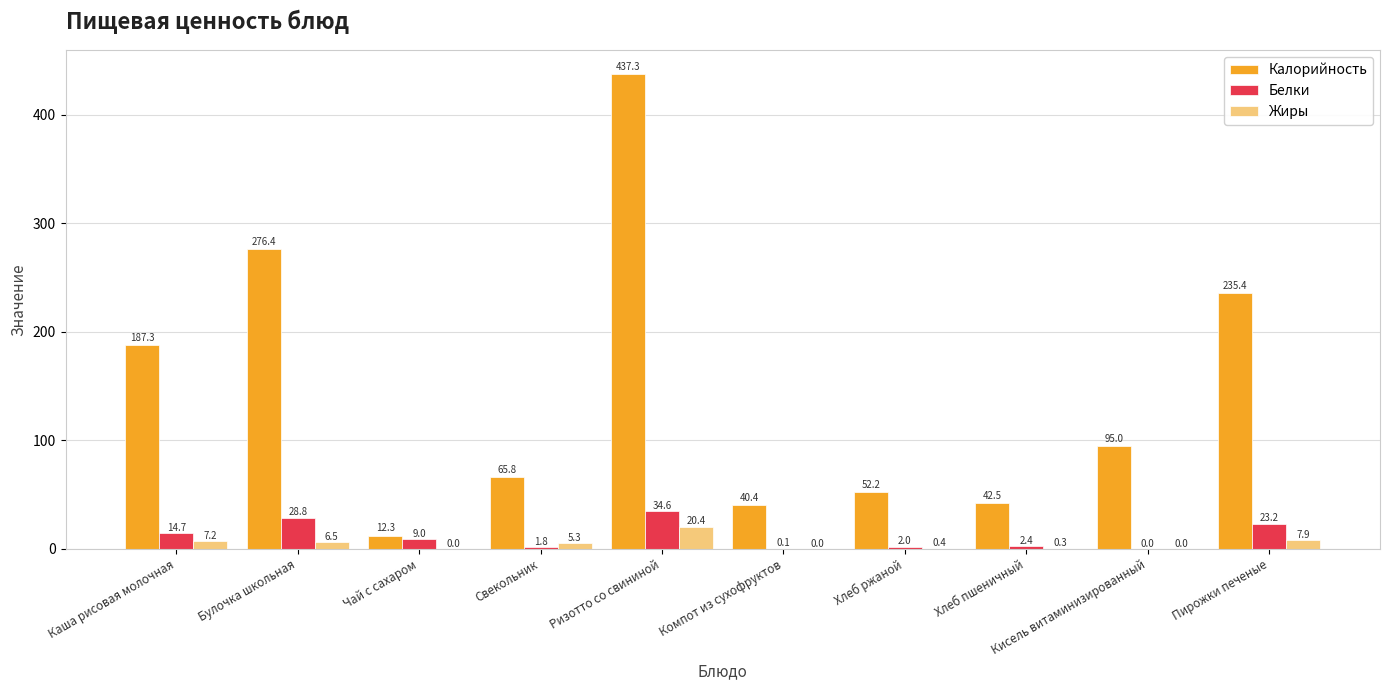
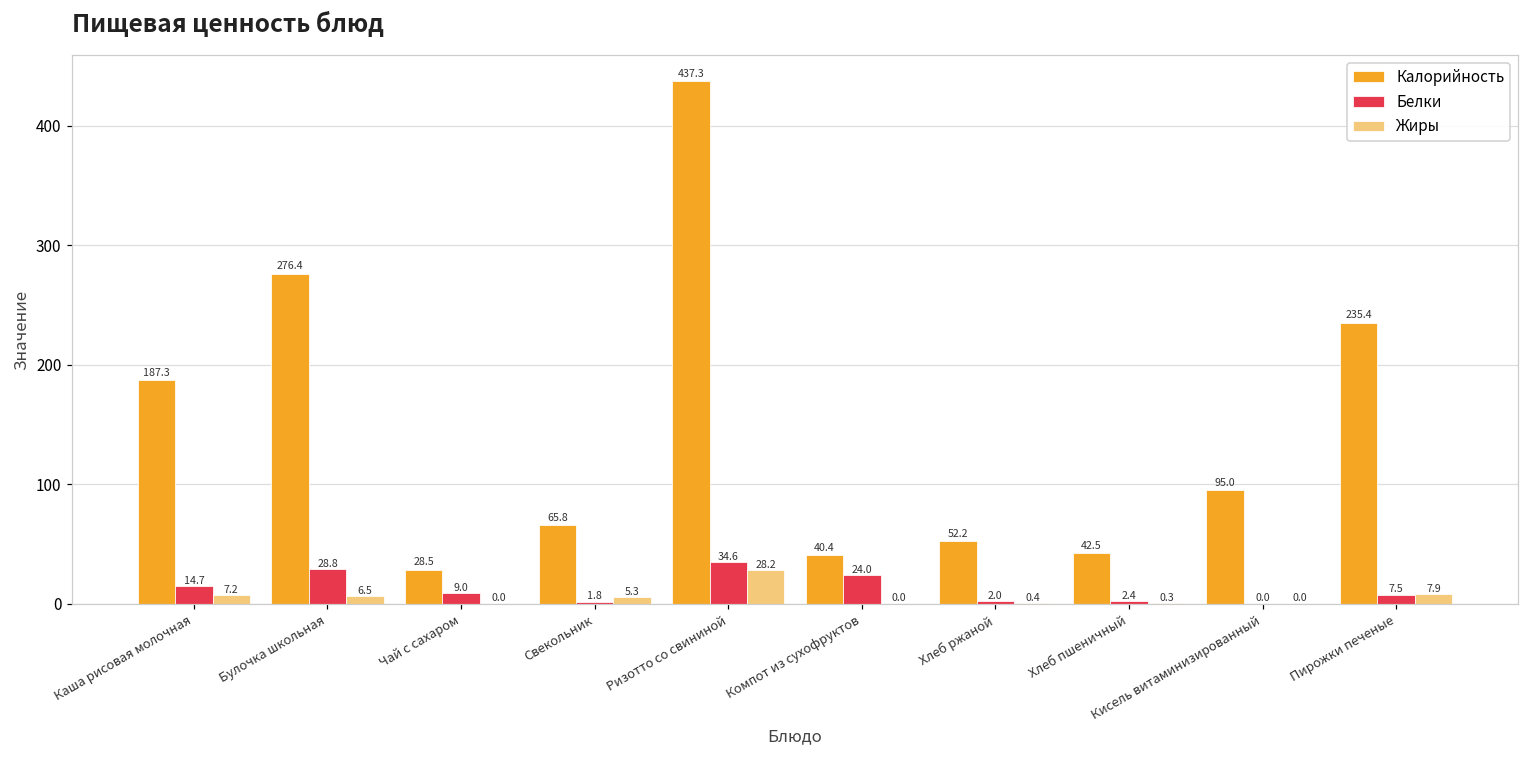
Калорийность, Чай с сахаром: 12.3 -> 28.5
Жиры, Ризотто со свининой: 20.4 -> 28.2
Белки, Компот из сухофруктов: 0.1 -> 24.0
Белки, Пирожки печеные: 23.2 -> 7.5
